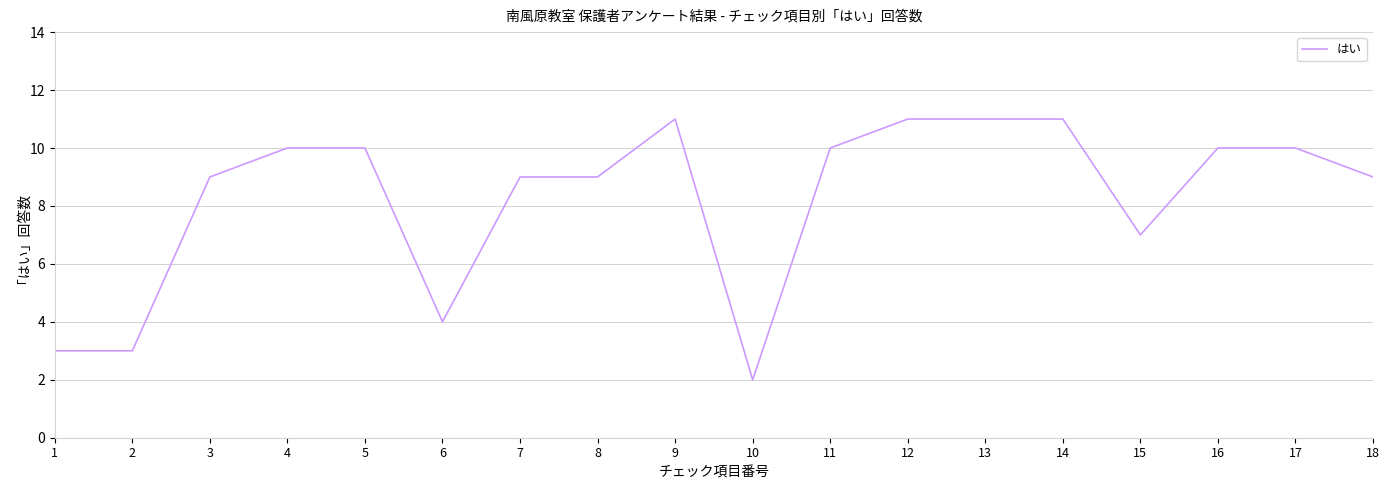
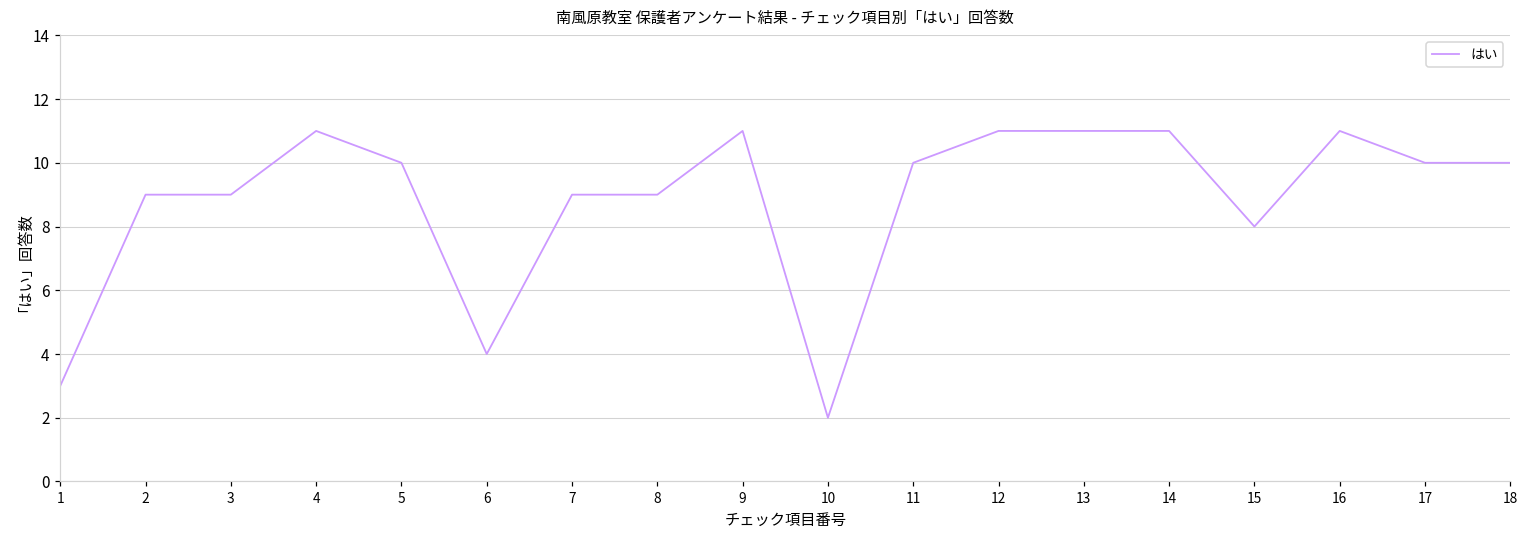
2: 3 -> 9
4: 10 -> 11
15: 7 -> 8
16: 10 -> 11
18: 9 -> 10
